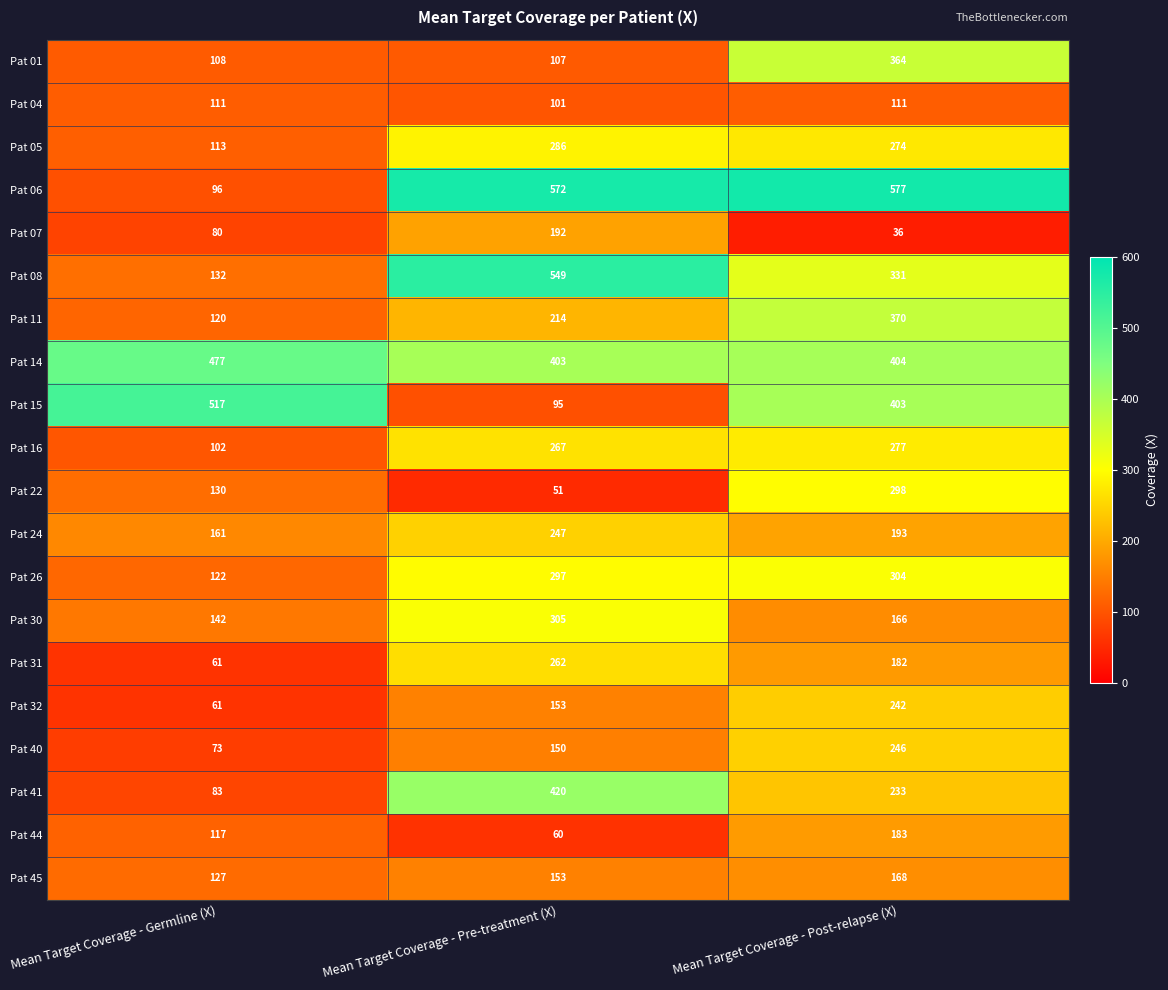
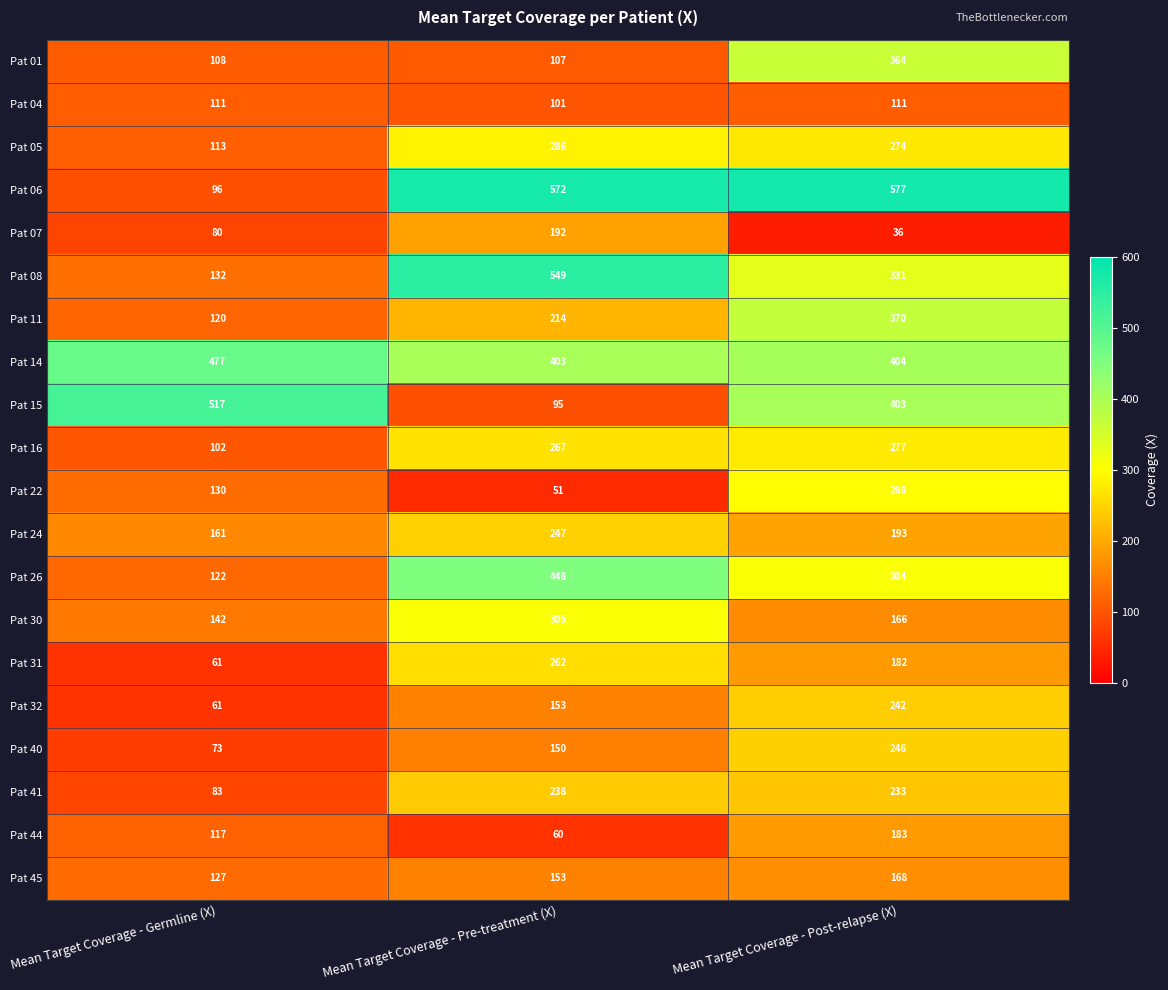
Pat 26, Mean Target Coverage - Pre-treatment (X): 297 -> 448
Pat 41, Mean Target Coverage - Pre-treatment (X): 420 -> 238
